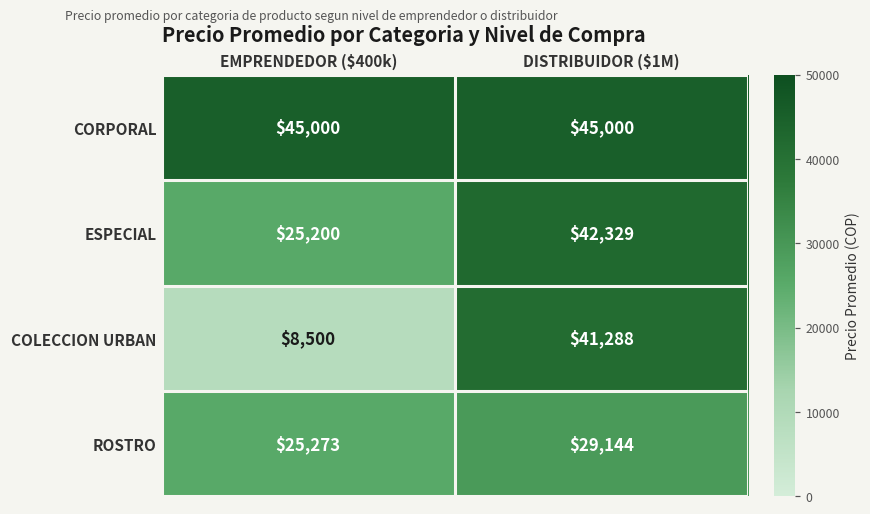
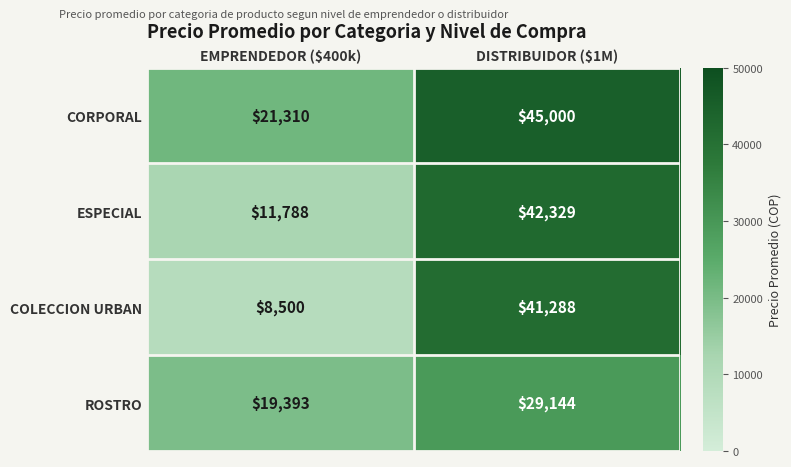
CORPORAL, EMPRENDEDOR ($400k): $45,000 -> $21,310
ESPECIAL, EMPRENDEDOR ($400k): $25,200 -> $11,788
ROSTRO, EMPRENDEDOR ($400k): $25,273 -> $19,393
